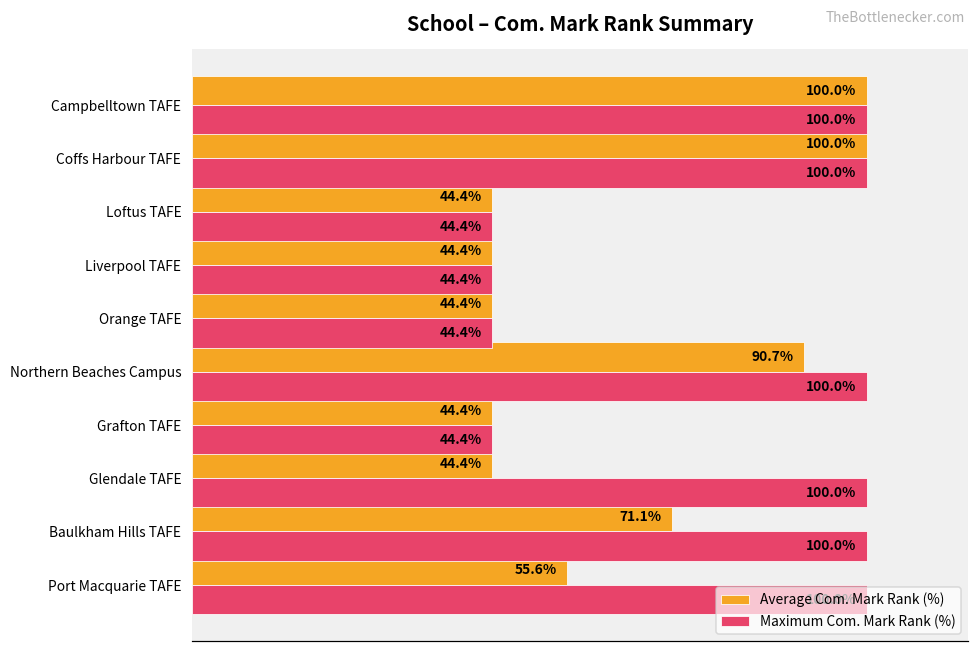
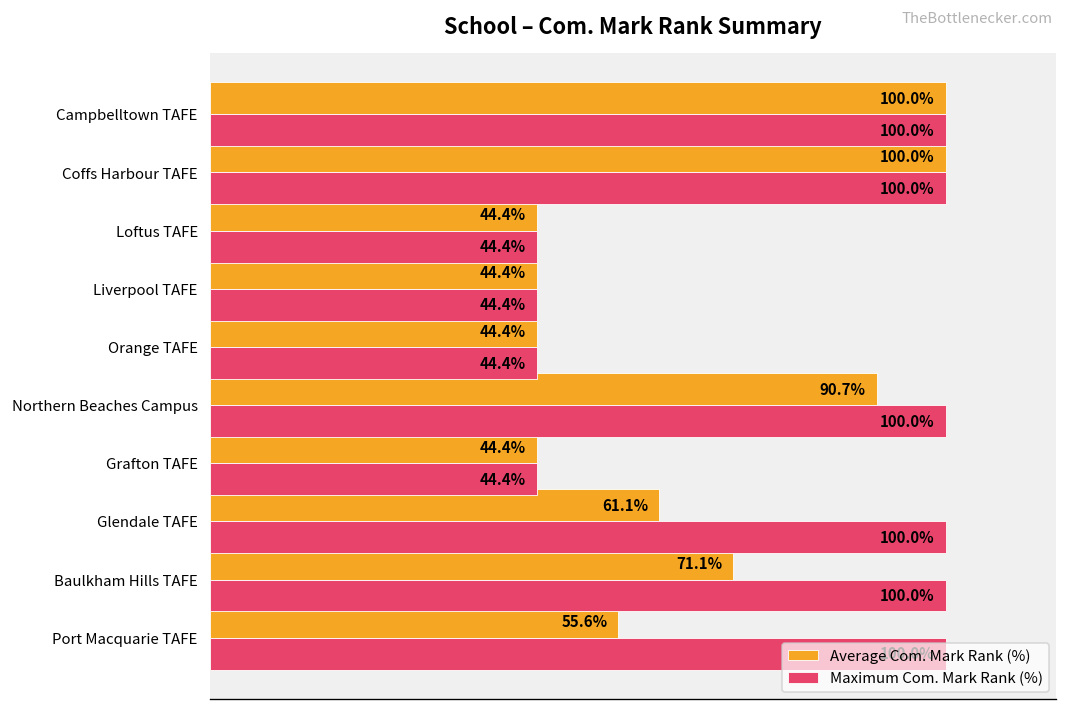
Average Com. Mark Rank (%), Glendale TAFE: 44.4% -> 61.1%
